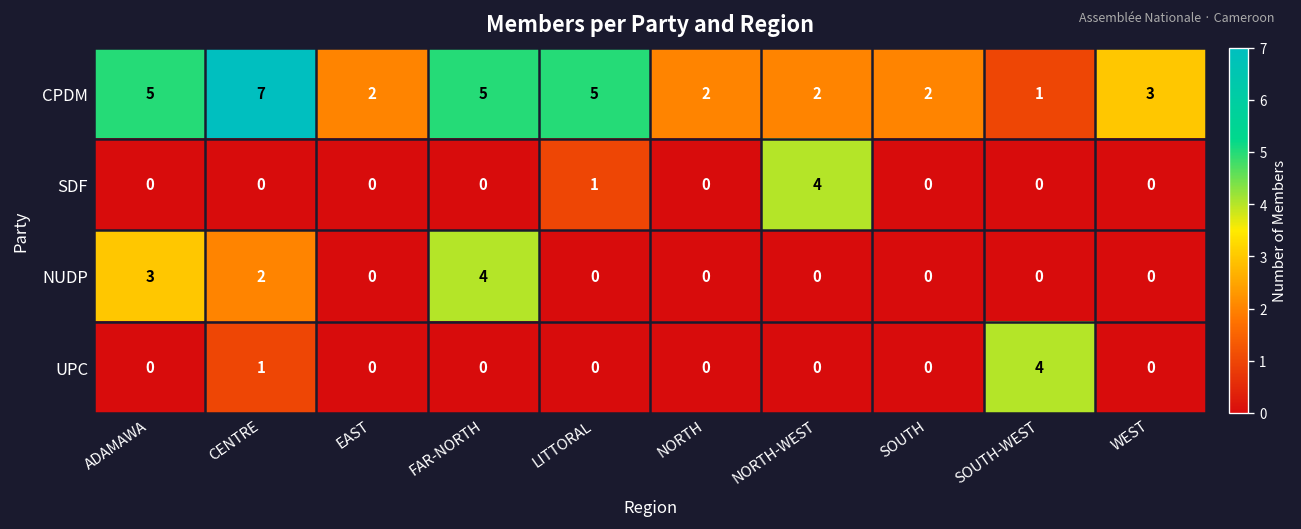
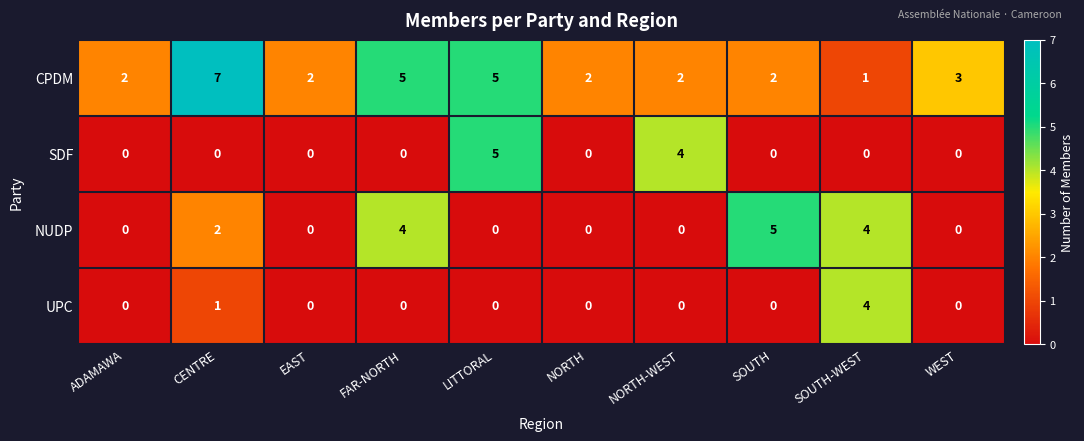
CPDM, ADAMAWA: 5 -> 2
SDF, LITTORAL: 1 -> 5
NUDP, ADAMAWA: 3 -> 0
NUDP, SOUTH: 0 -> 5
NUDP, SOUTH-WEST: 0 -> 4
